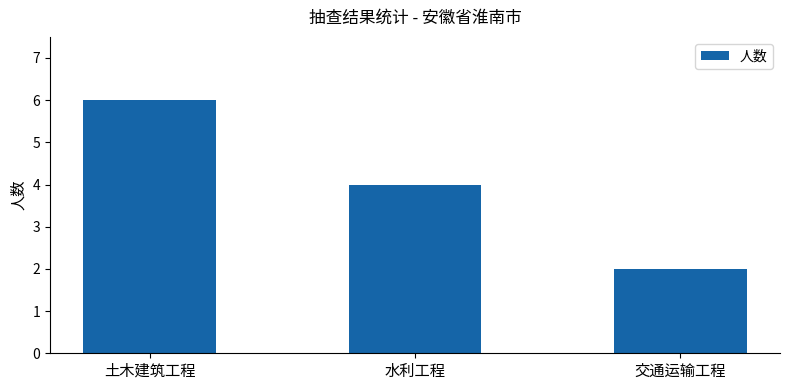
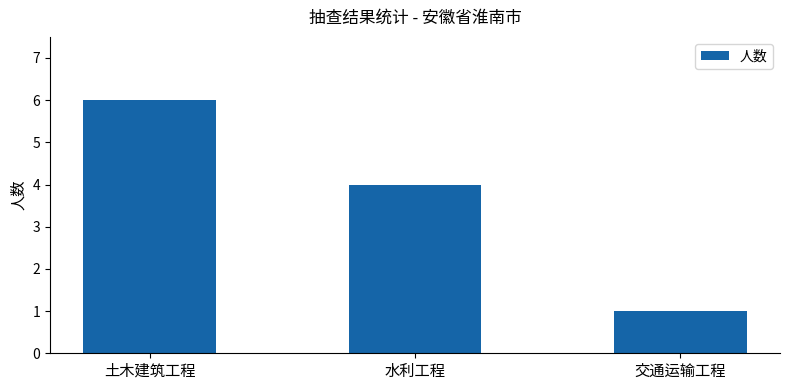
交通运输工程: 2 -> 1
